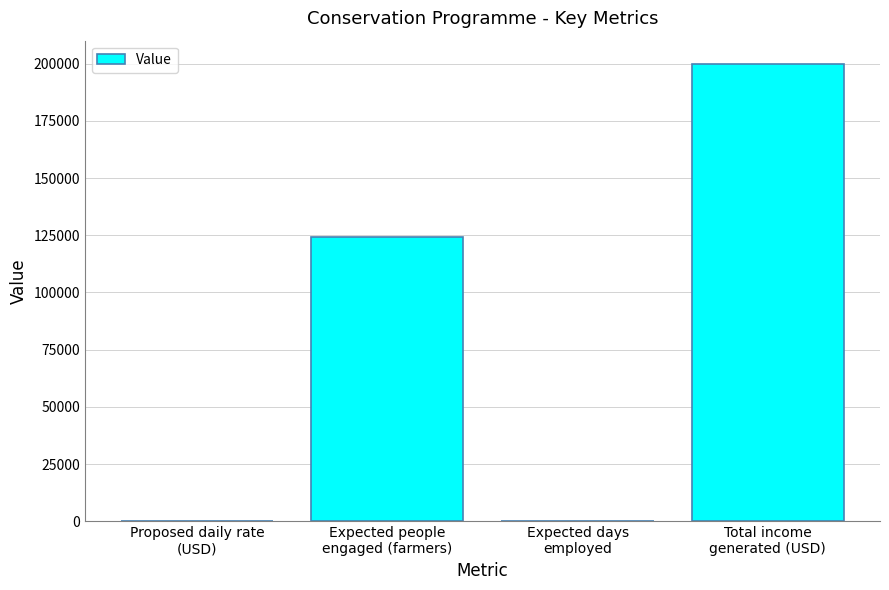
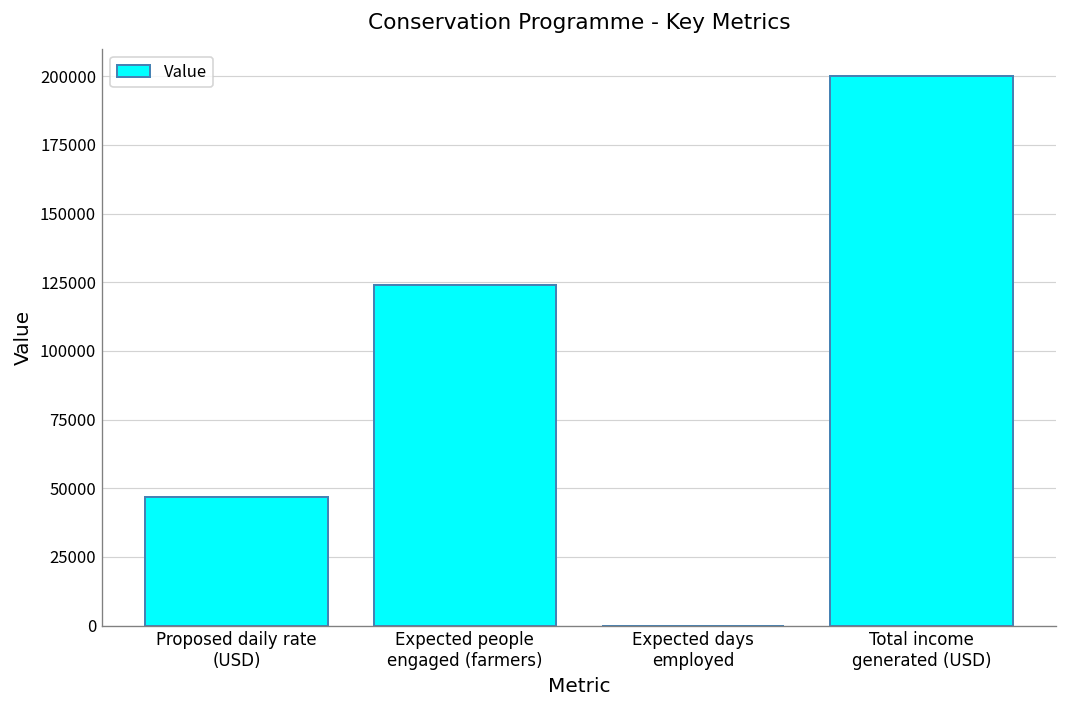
Proposed daily rate (USD): 0 -> 47000
